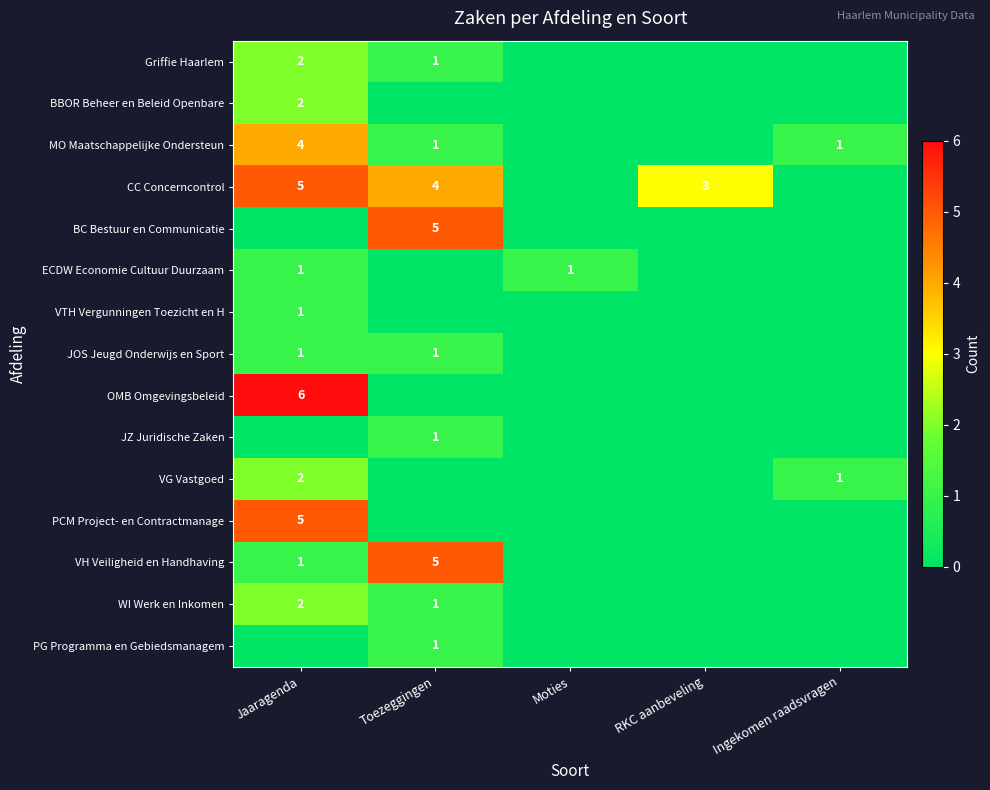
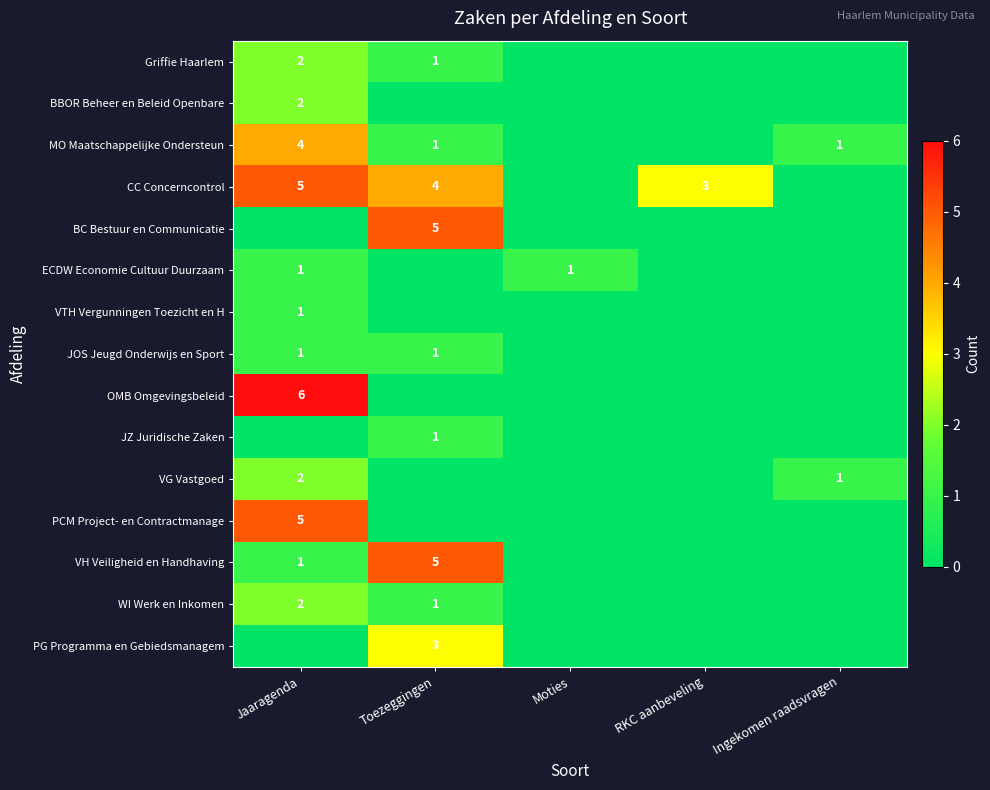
PG Programma en Gebiedsmanagem, Toezeggingen: 1 -> 3
